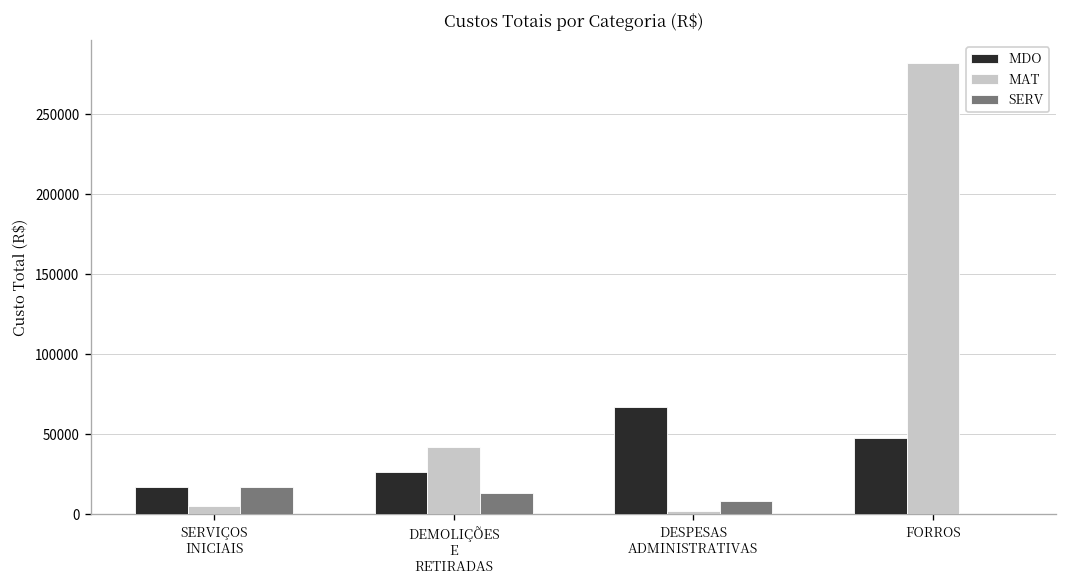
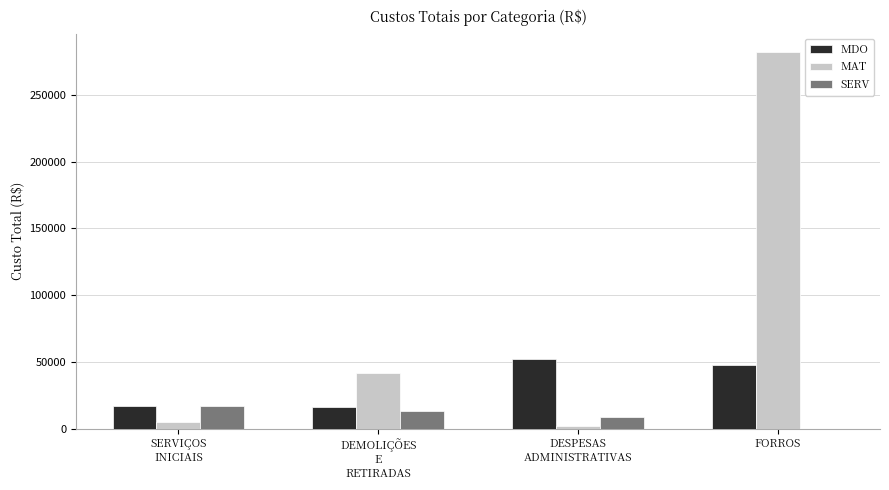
MDO, DEMOLIÇÕES E RETIRADAS: 27000 -> 16000
MDO, DESPESAS ADMINISTRATIVAS: 67000 -> 52000
